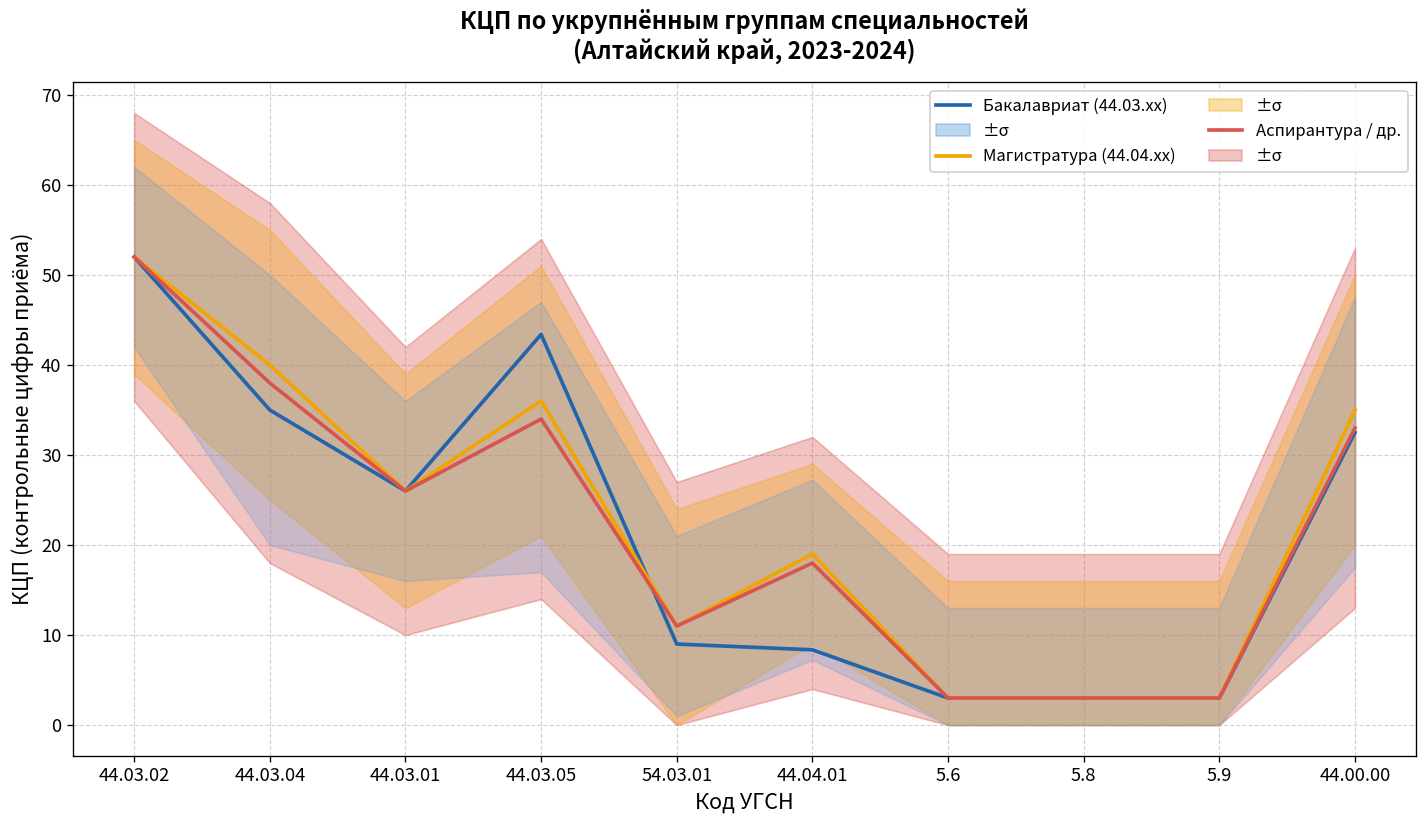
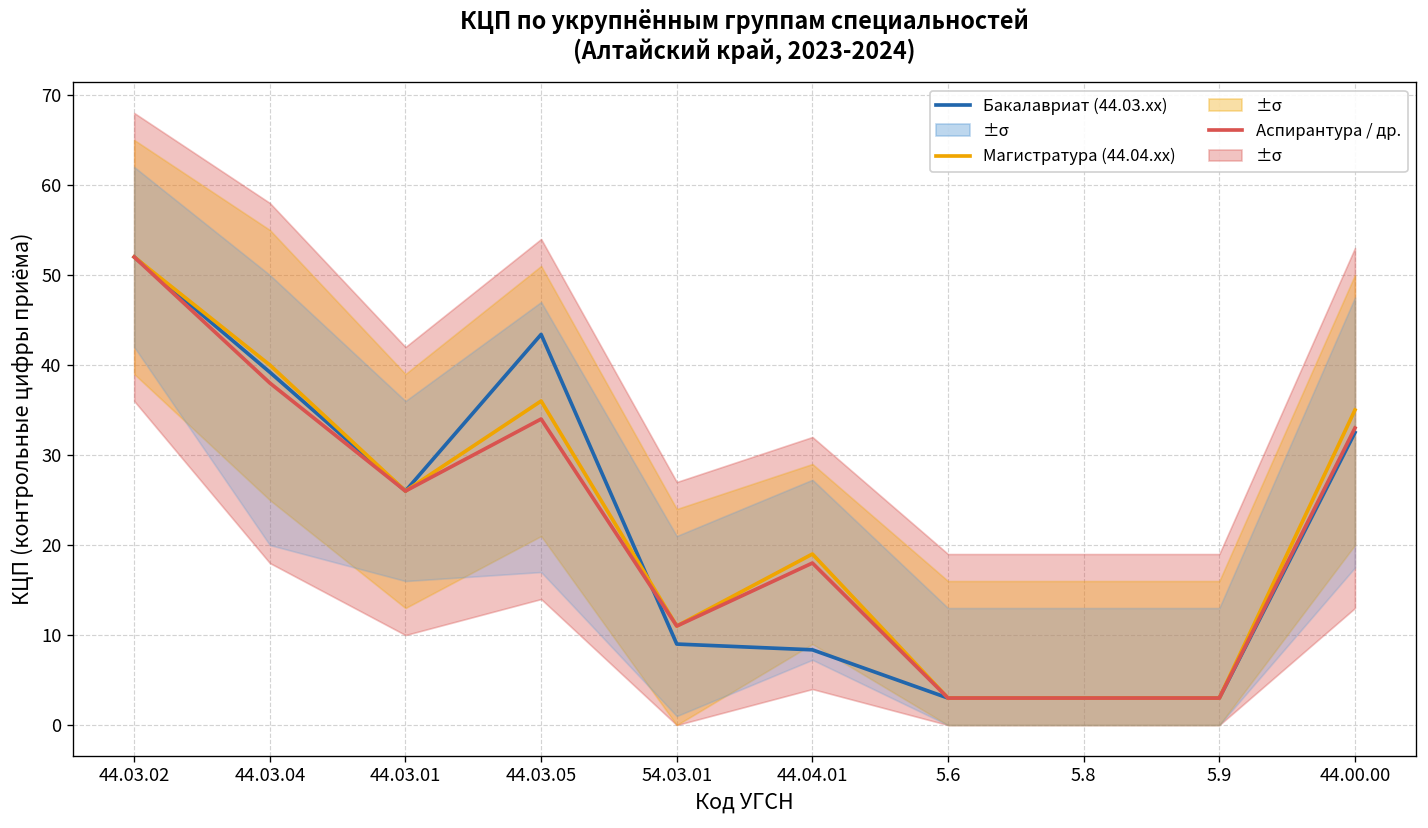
Бакалавриат (44.03.xx), 44.03.04: 35 -> 39
